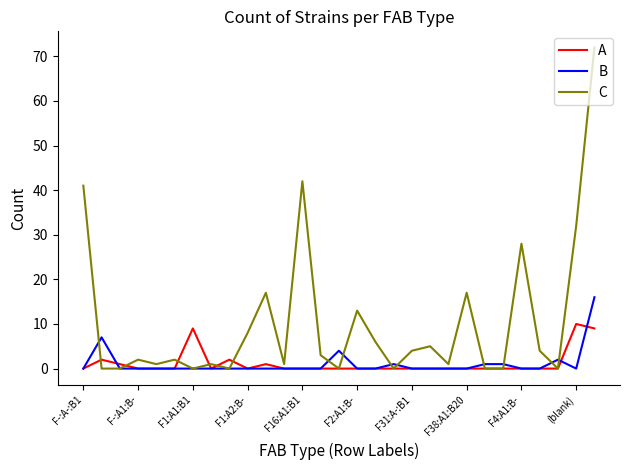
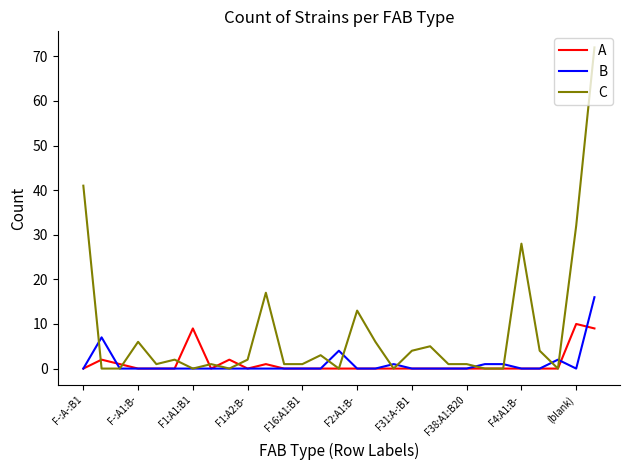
C, F-:A1:B-: 2 -> 6
C, F1:A2:B-: 8 -> 2
C, F16:A1:B1: 42 -> 1
C, F38:A1:B20: 17 -> 1
